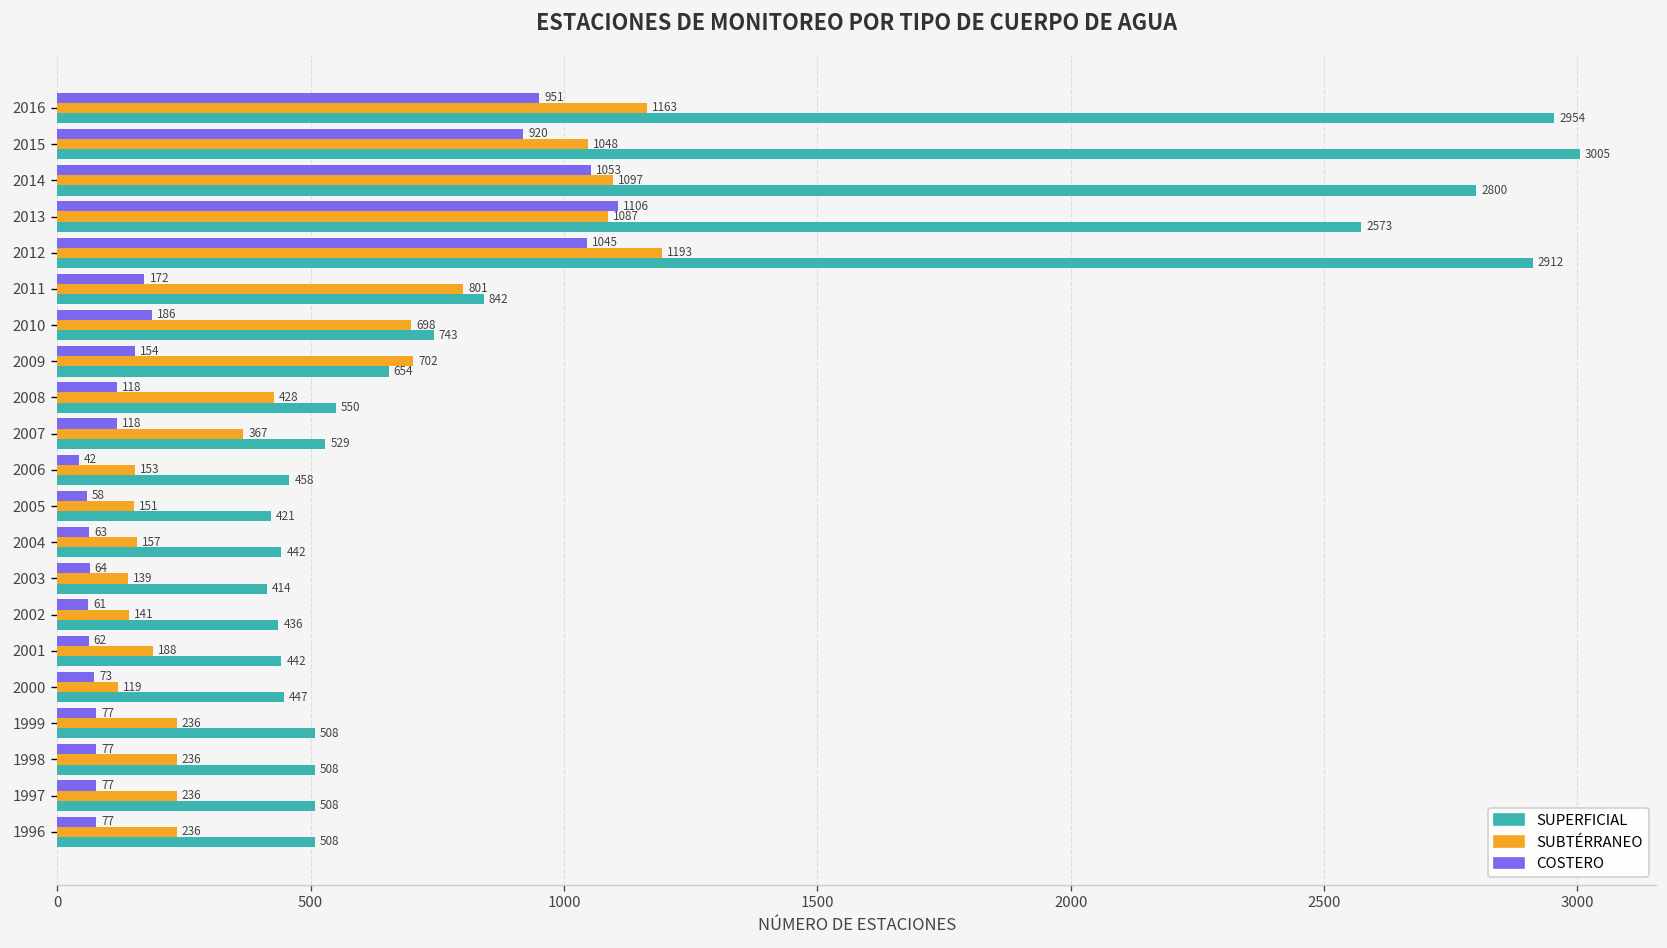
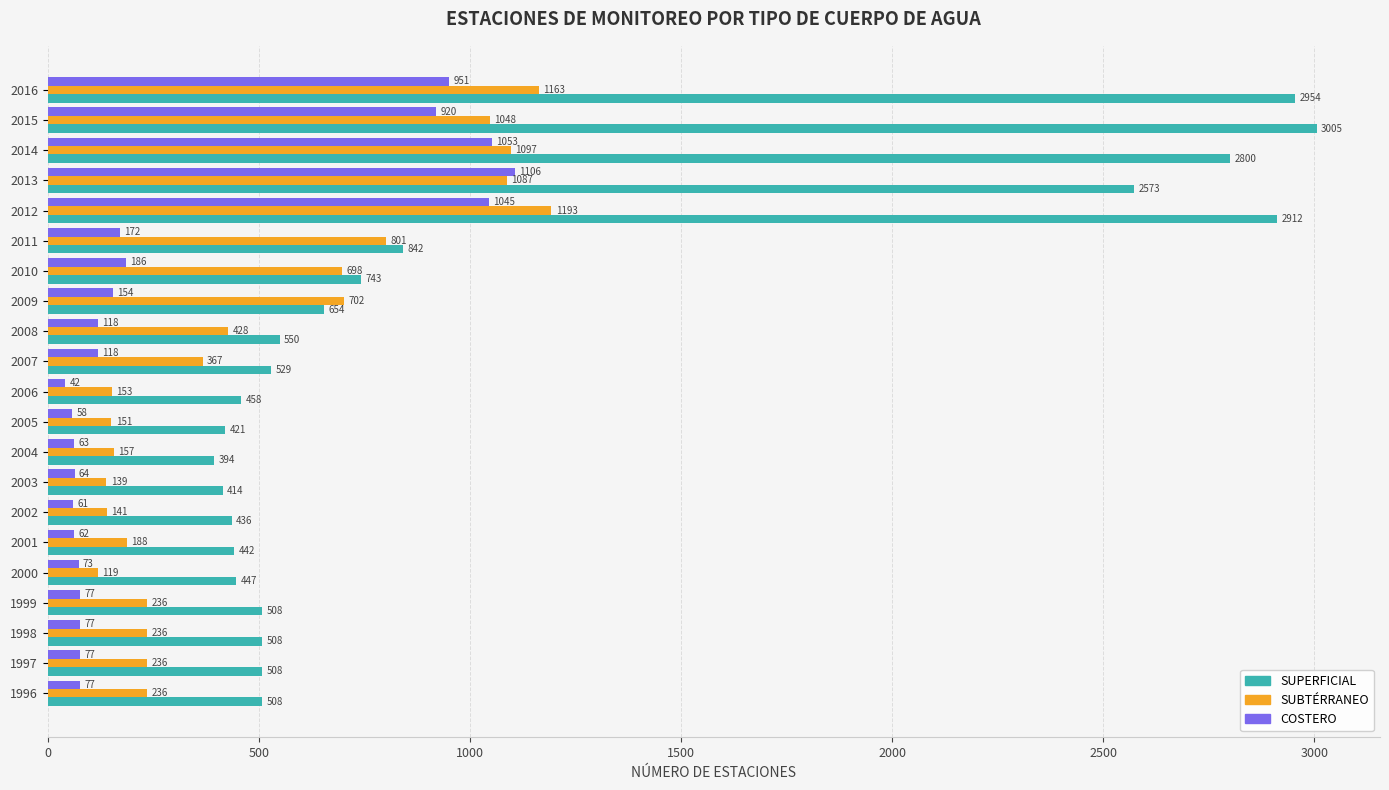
SUPERFICIAL, 2004: 442 -> 394
